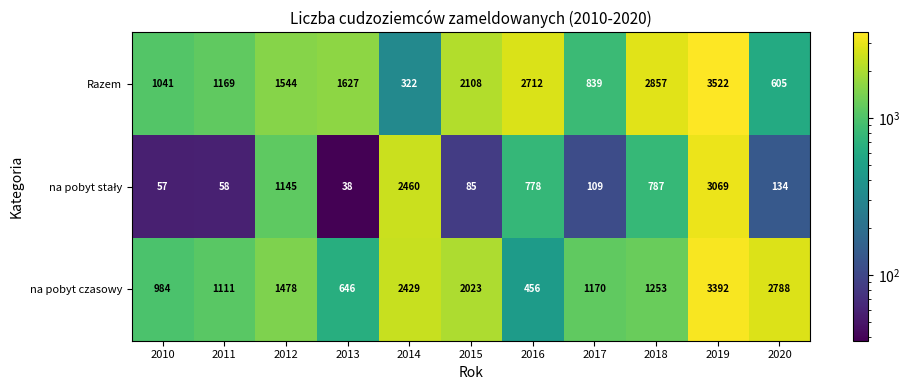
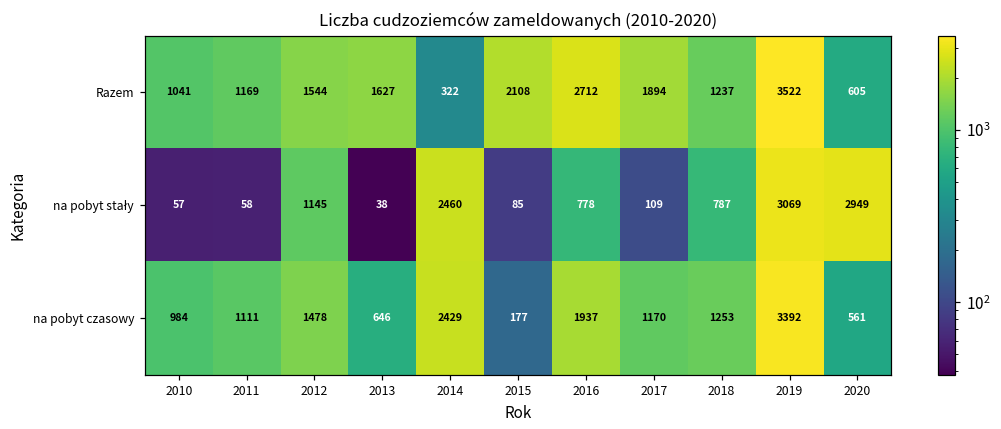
Razem, 2017: 839 -> 1894
Razem, 2018: 2857 -> 1237
na pobyt stały, 2020: 134 -> 2949
na pobyt czasowy, 2015: 2023 -> 177
na pobyt czasowy, 2016: 456 -> 1937
na pobyt czasowy, 2020: 2788 -> 561
